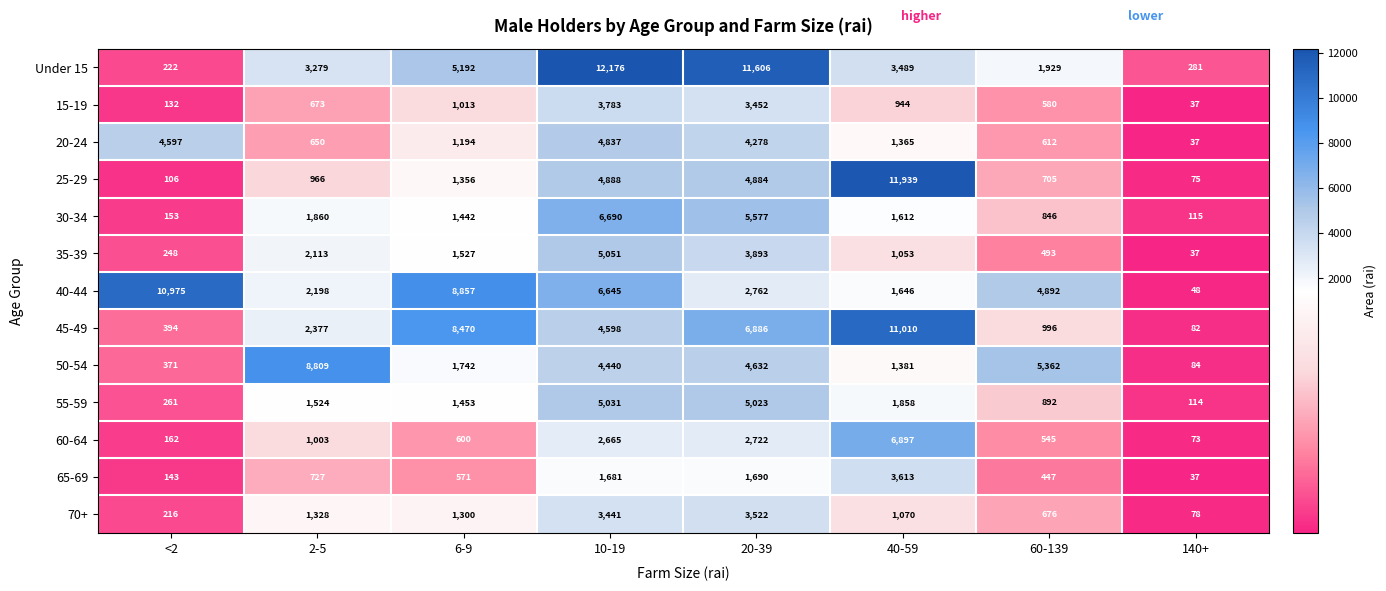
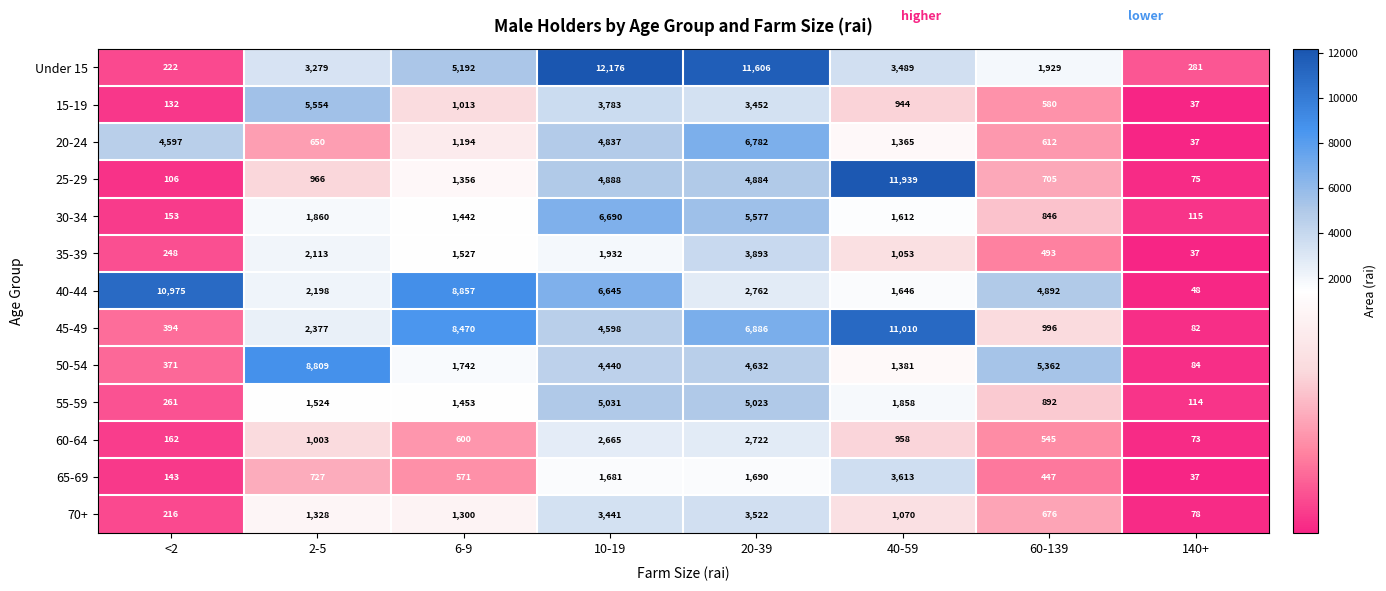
15-19, 2-5: 673 -> 5,554
20-24, 20-39: 4,278 -> 6,782
35-39, 10-19: 5,051 -> 1,932
60-64, 40-59: 6,897 -> 958
